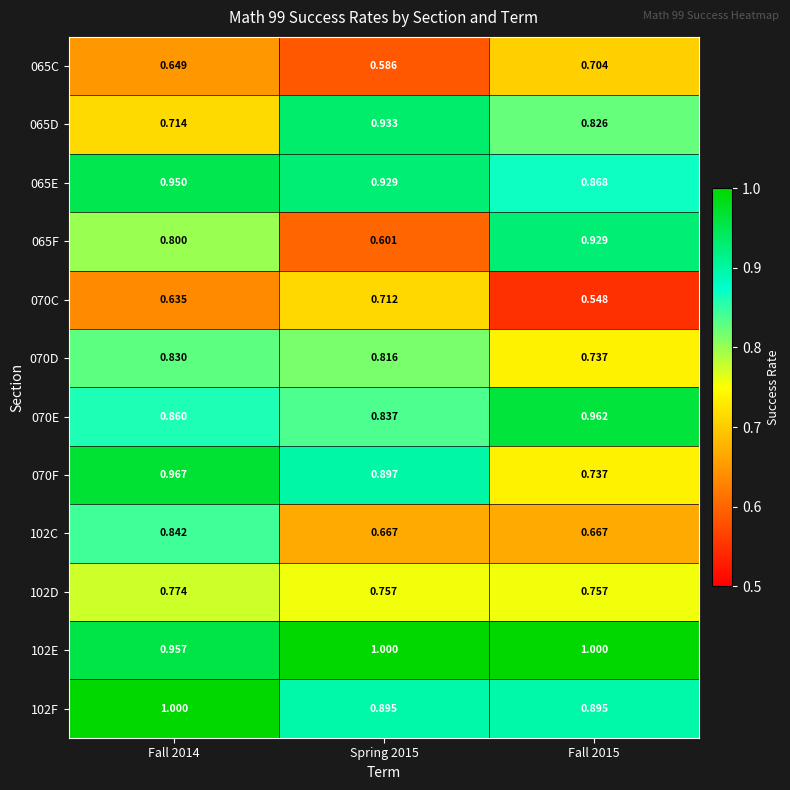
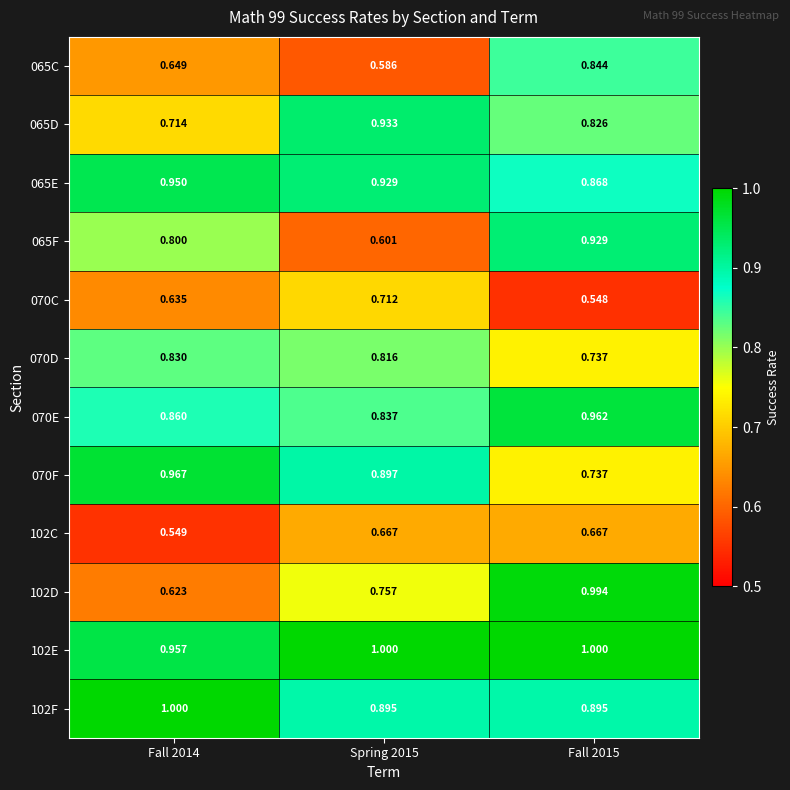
065C, Fall 2015: 0.704 -> 0.844
102C, Fall 2014: 0.842 -> 0.549
102D, Fall 2014: 0.774 -> 0.623
102D, Fall 2015: 0.757 -> 0.994
